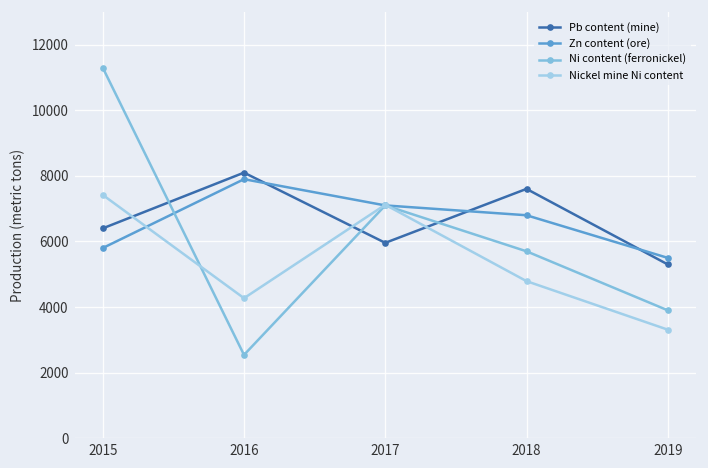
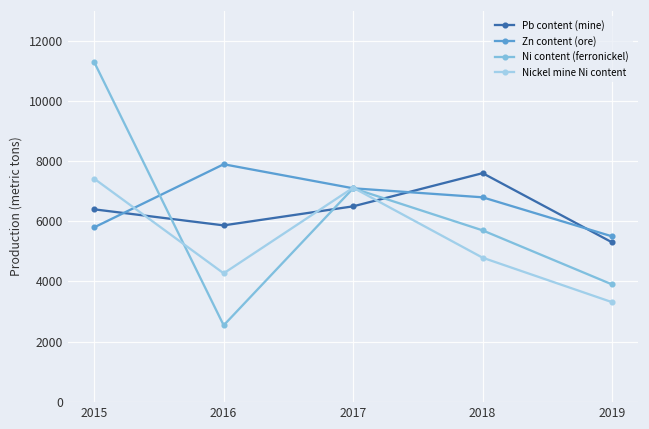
Pb content (mine), 2016: 8100 -> 5900
Pb content (mine), 2017: 6000 -> 6500
